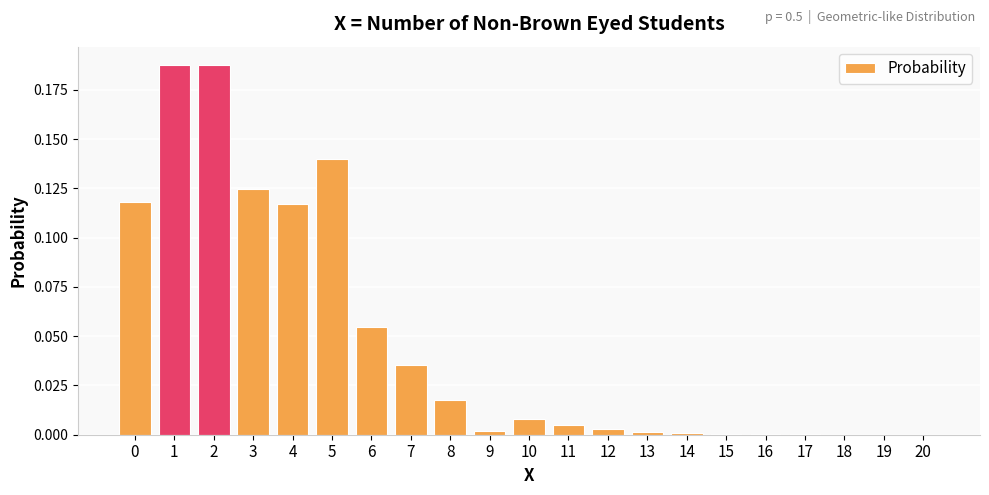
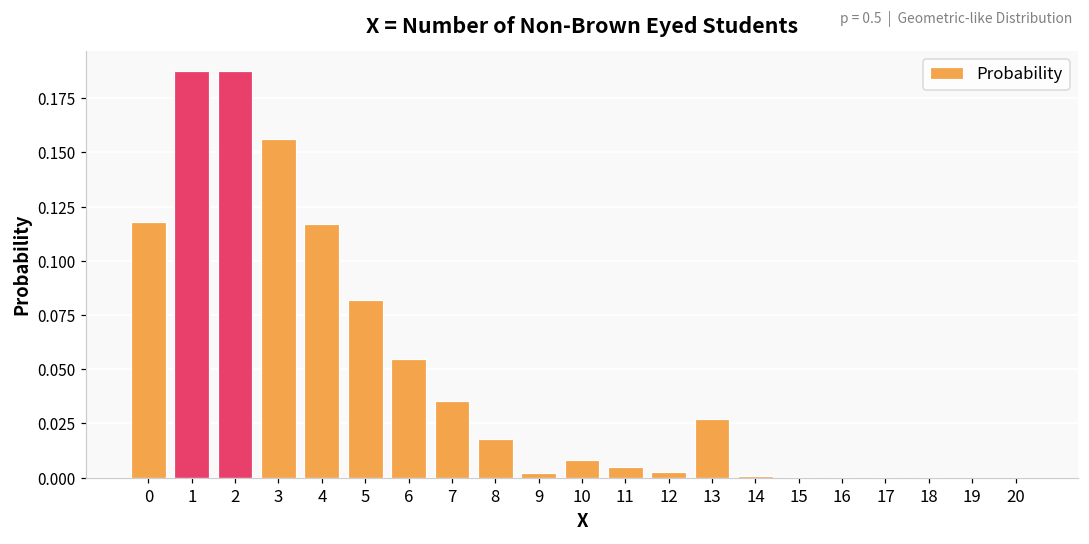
3: 0.125 -> 0.156
5: 0.140 -> 0.082
13: 0.002 -> 0.027
